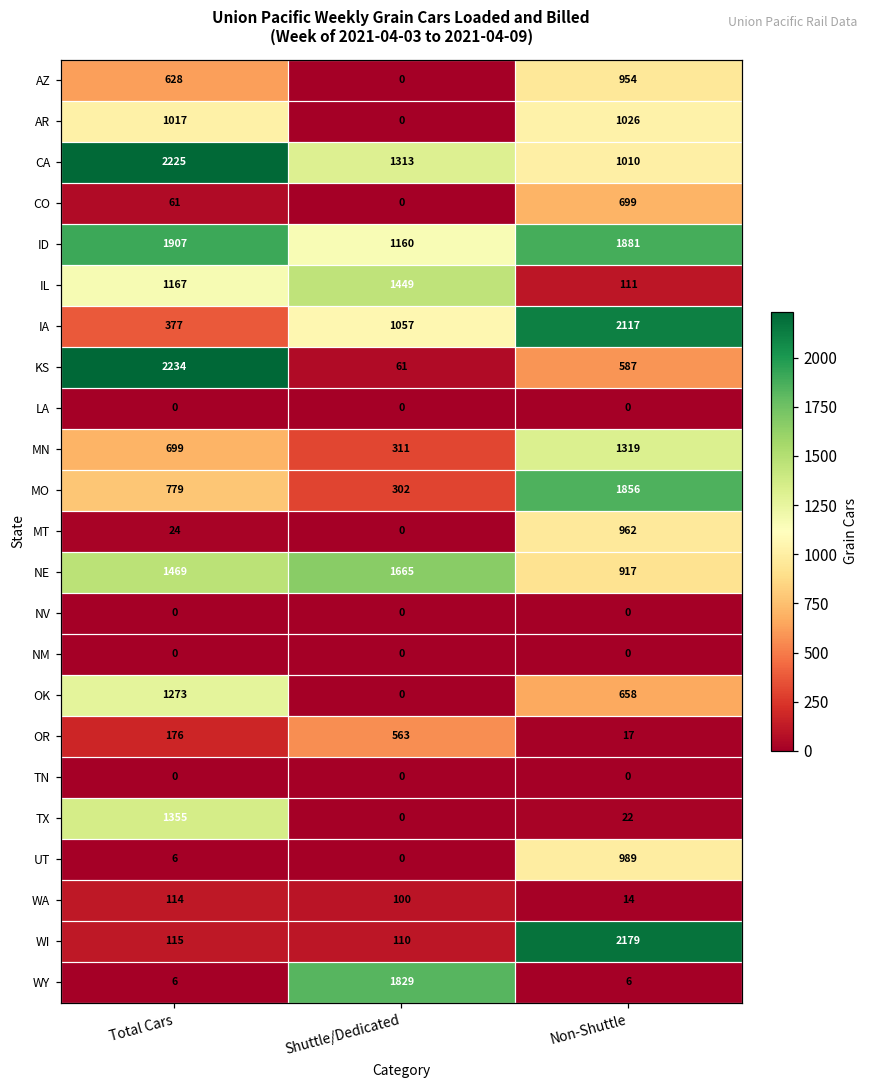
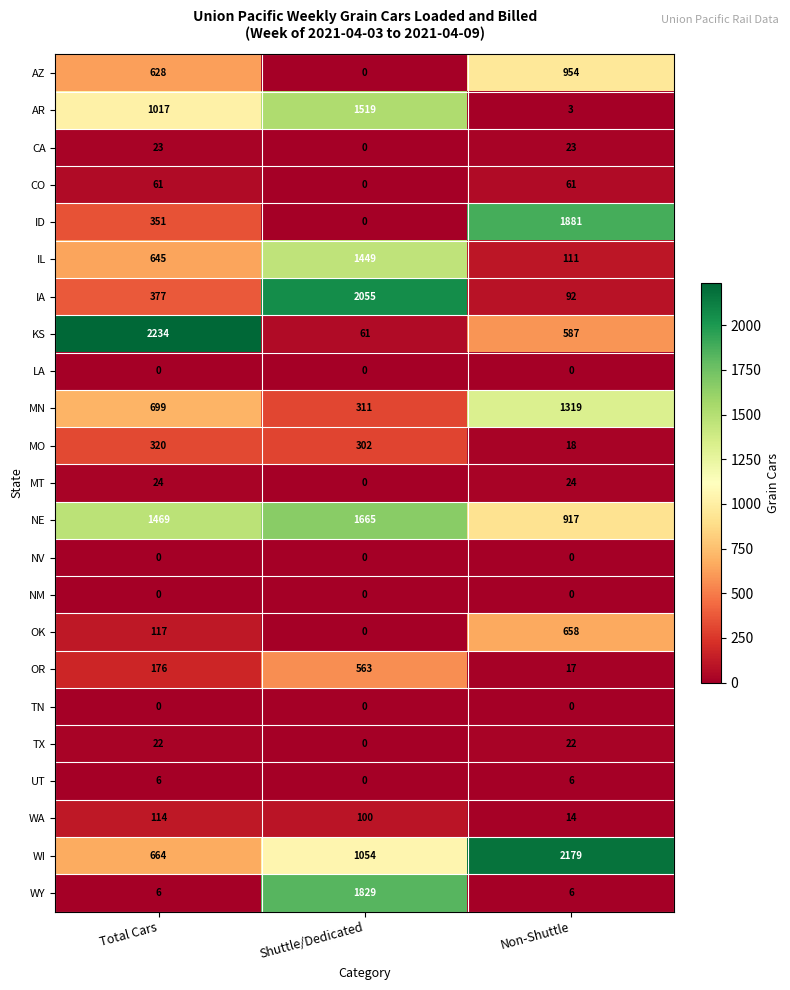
AR, Shuttle/Dedicated: 0 -> 1519
AR, Non-Shuttle: 1026 -> 3
CA, Total Cars: 2225 -> 23
CA, Shuttle/Dedicated: 1313 -> 0
CA, Non-Shuttle: 1010 -> 23
CO, Non-Shuttle: 699 -> 61
ID, Total Cars: 1907 -> 351
ID, Shuttle/Dedicated: 1160 -> 0
IL, Total Cars: 1167 -> 645
IA, Shuttle/Dedicated: 1057 -> 2055
IA, Non-Shuttle: 2117 -> 92
MO, Total Cars: 779 -> 320
MO, Non-Shuttle: 1856 -> 18
MT, Non-Shuttle: 962 -> 24
OK, Total Cars: 1273 -> 117
TX, Total Cars: 1355 -> 22
UT, Non-Shuttle: 989 -> 6
WI, Total Cars: 115 -> 664
WI, Shuttle/Dedicated: 110 -> 1054
